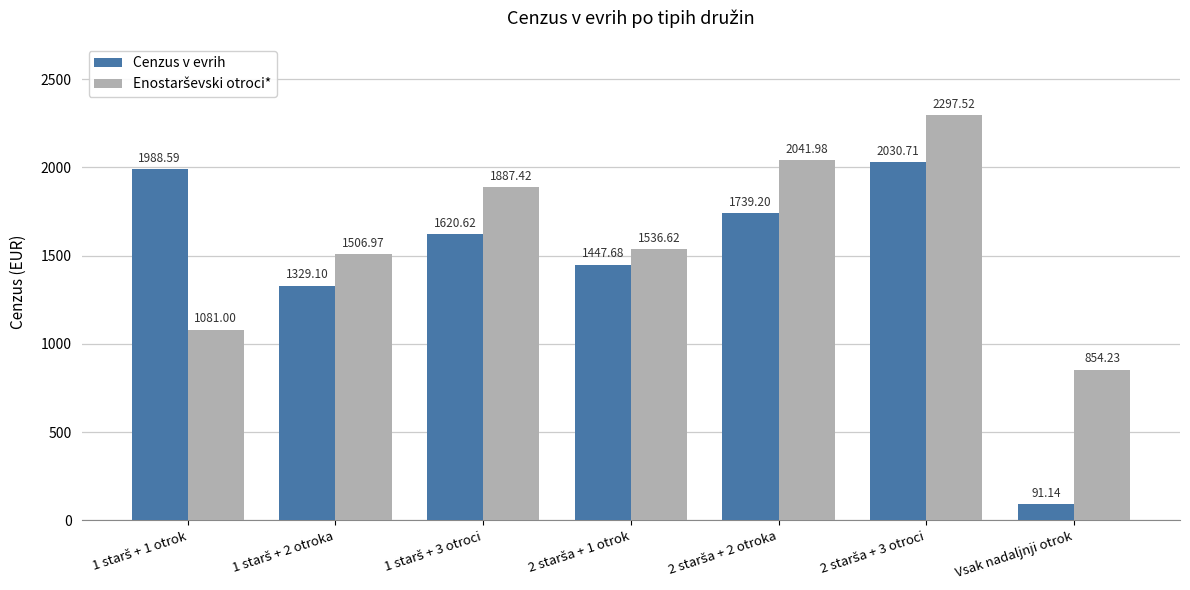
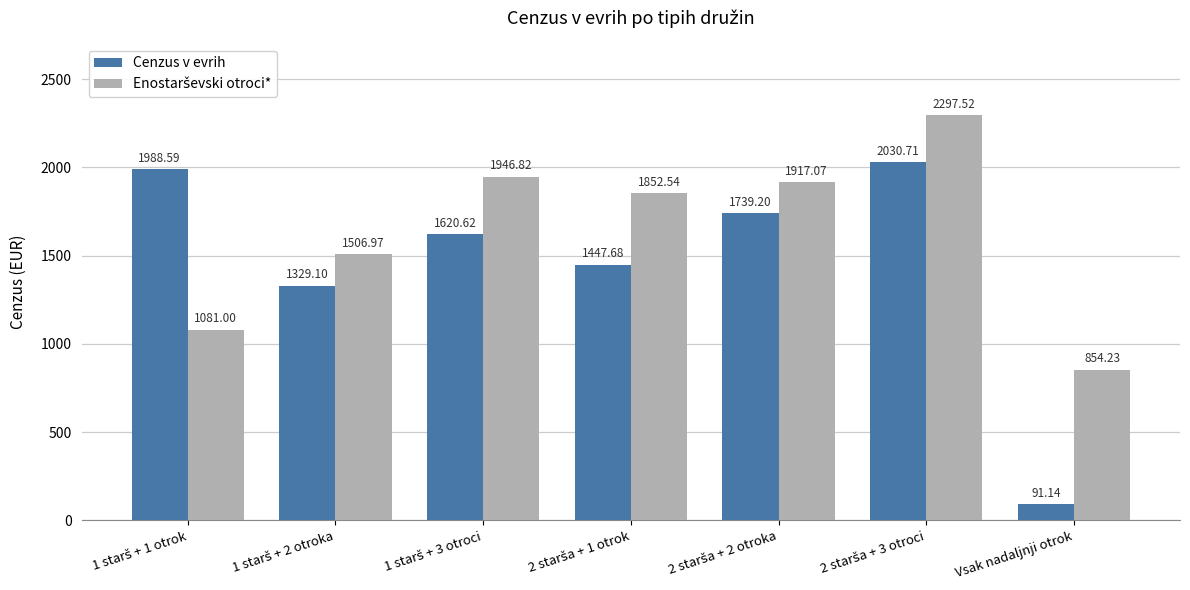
Enostarševski otroci*, 1 starš + 3 otroci: 1887.42 -> 1946.82
Enostarševski otroci*, 2 starša + 1 otrok: 1536.62 -> 1852.54
Enostarševski otroci*, 2 starša + 2 otroka: 2041.98 -> 1917.07
